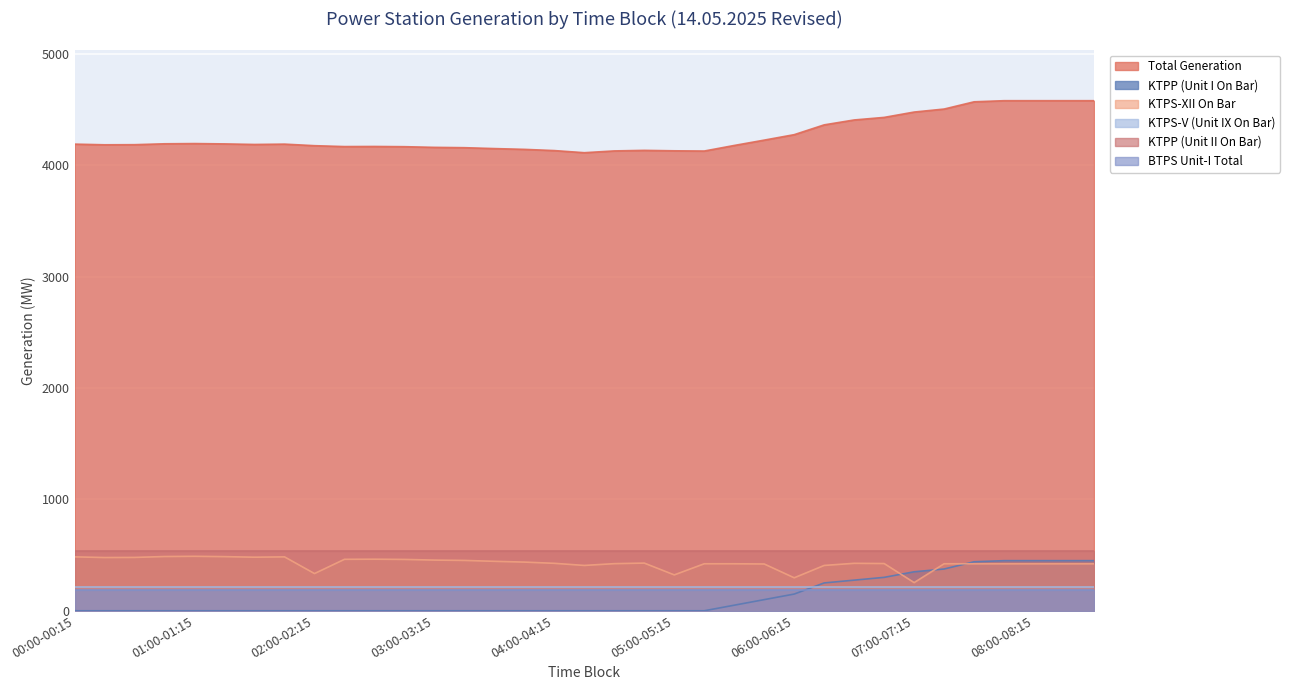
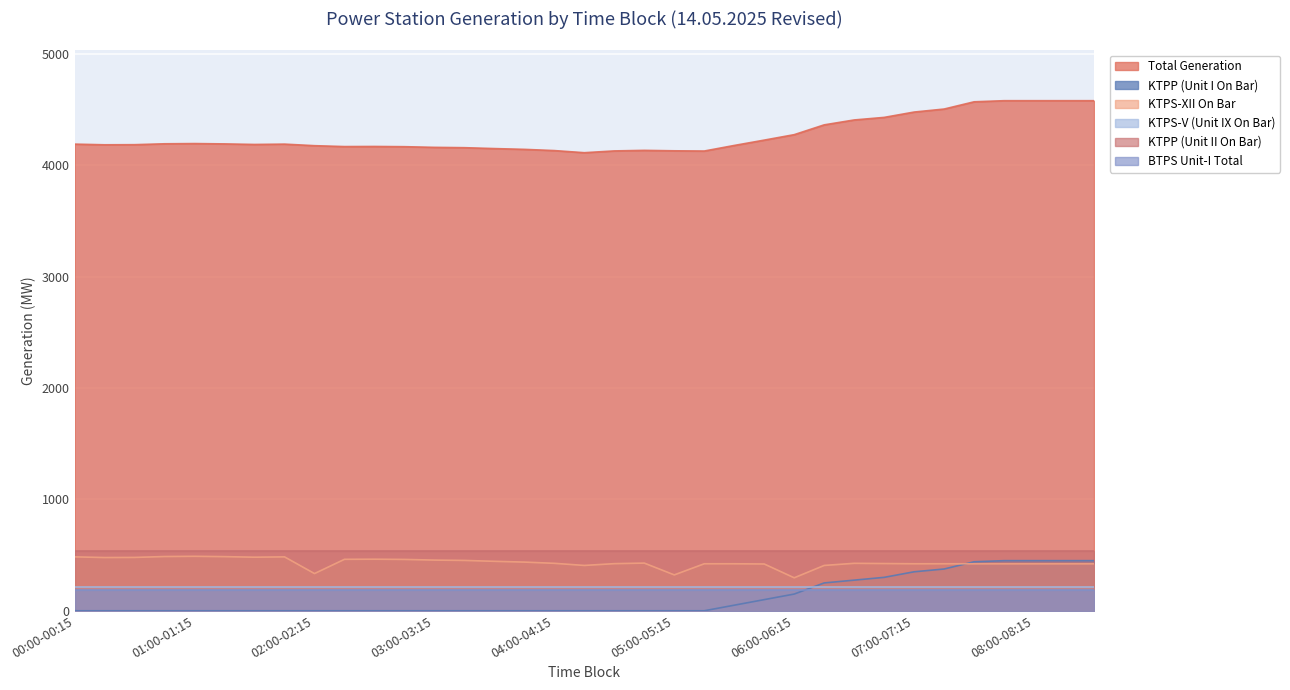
KTPS-XII On Bar, 07:00-07:15: 250 -> 420
